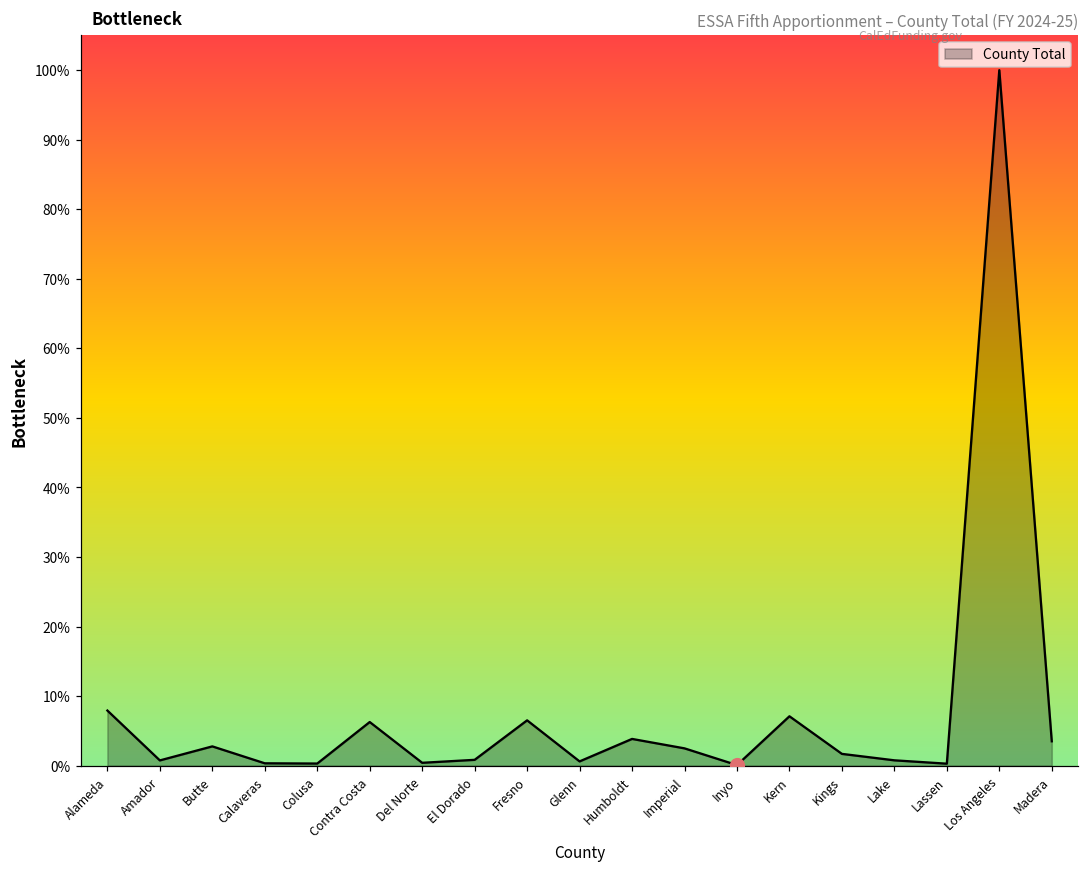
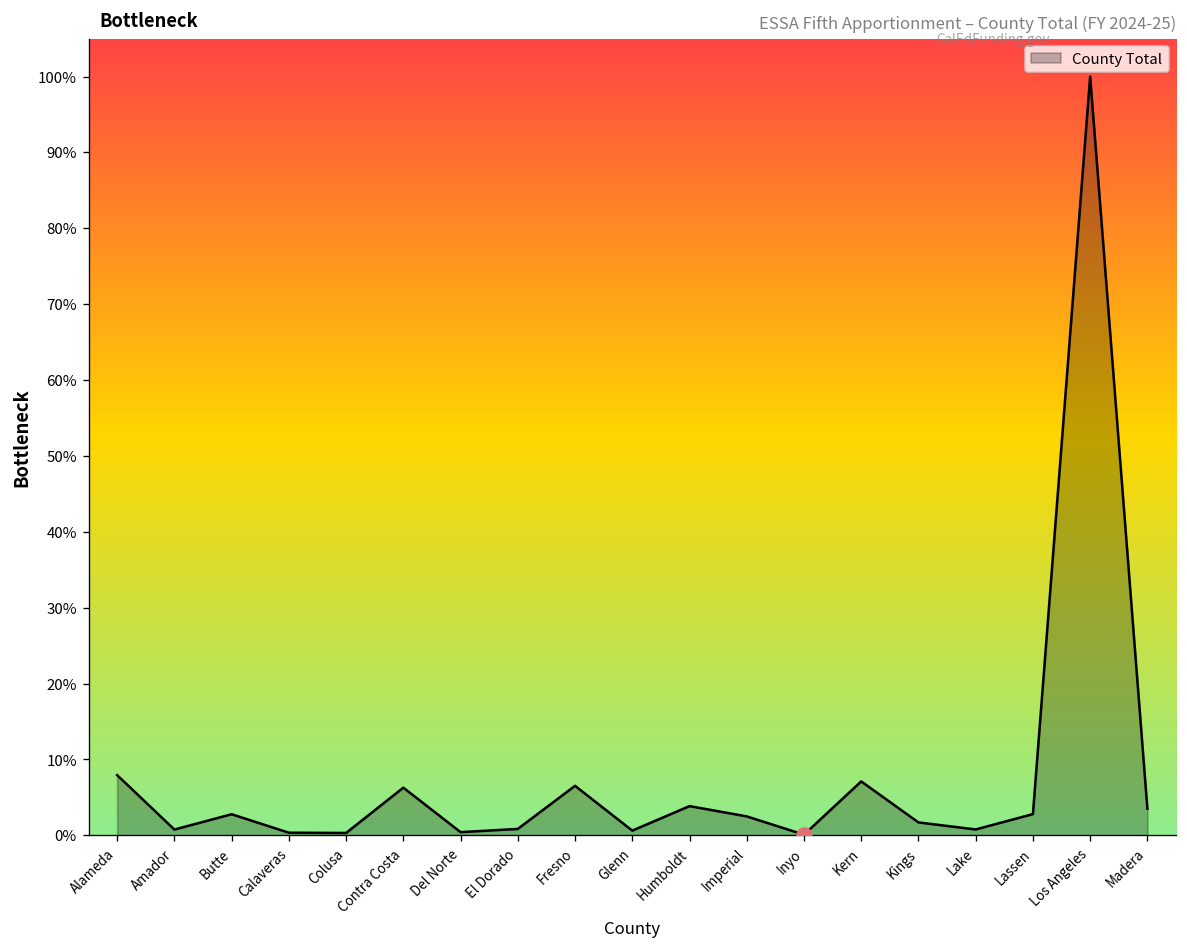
County Total, Lassen: 0% -> 3%
